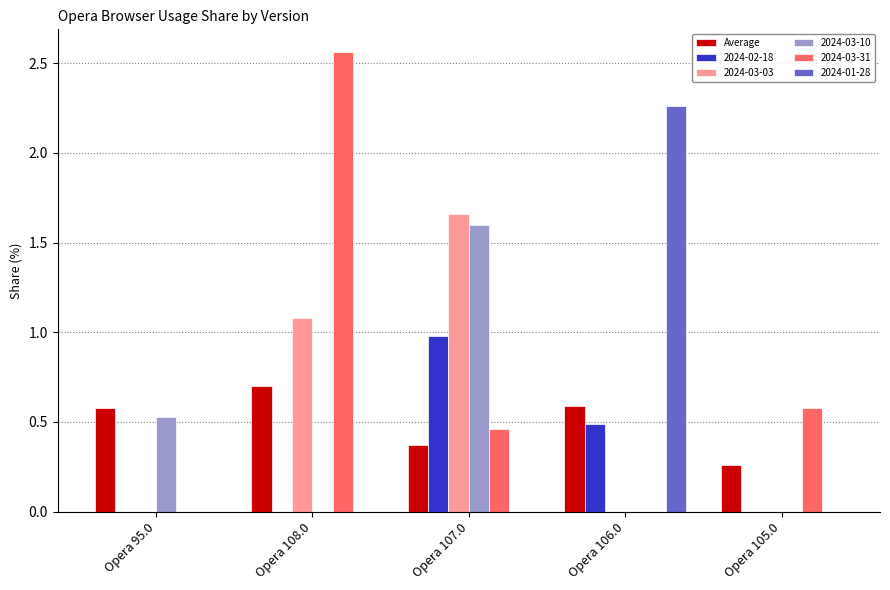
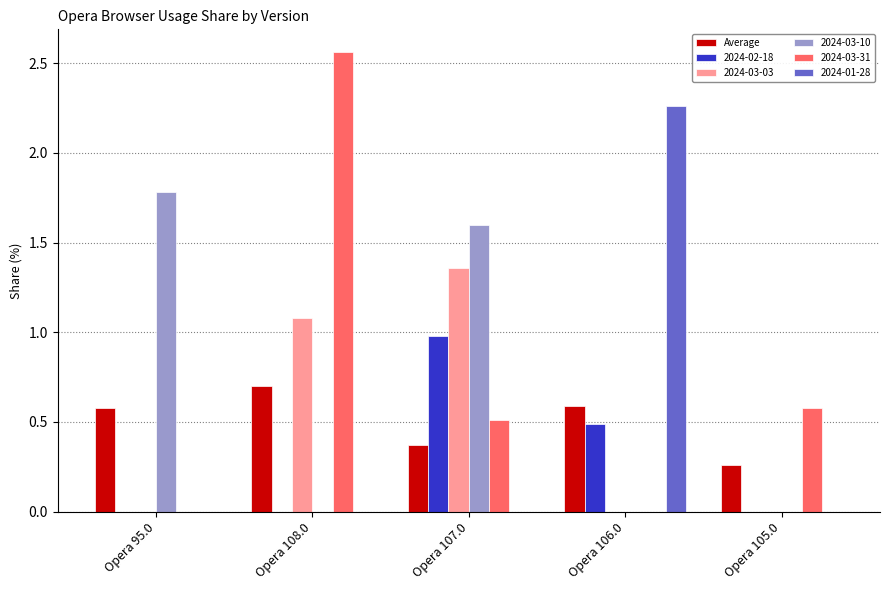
2024-03-10, Opera 95.0: 0.53 -> 1.78
2024-03-03, Opera 107.0: 1.66 -> 1.36
2024-03-31, Opera 107.0: 0.46 -> 0.51
